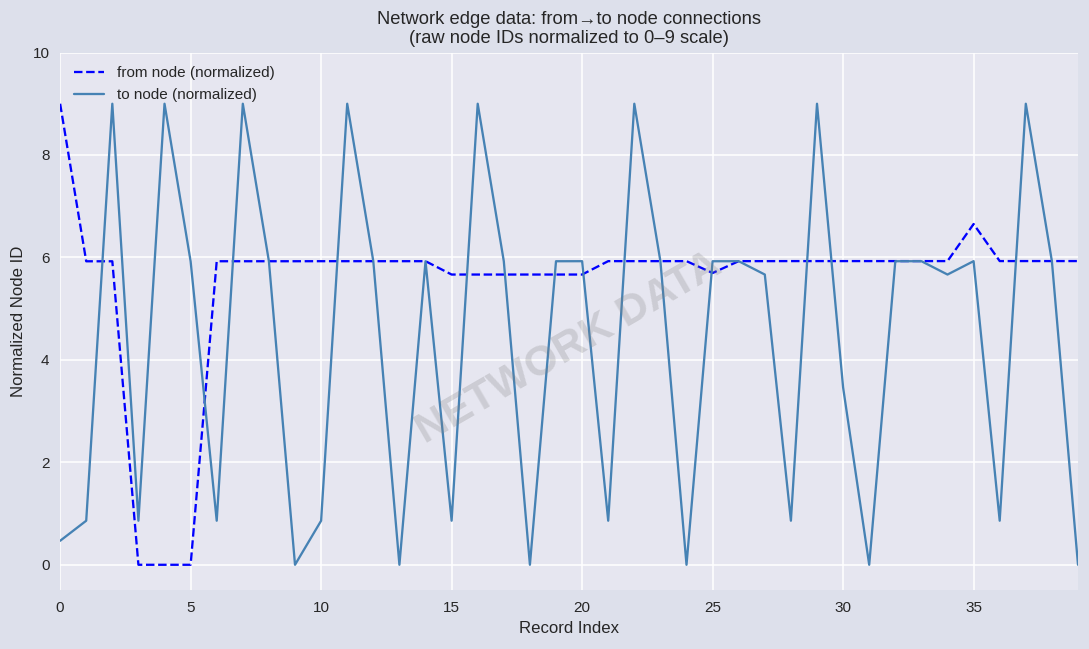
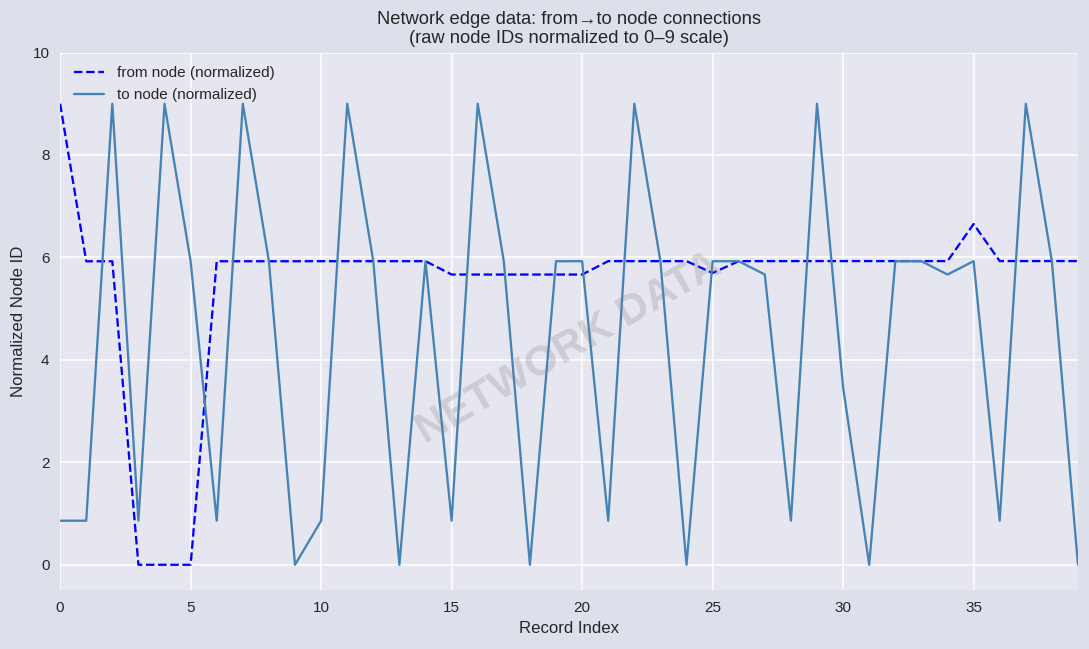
to node (normalized), 0: 0.5 -> 0.9
